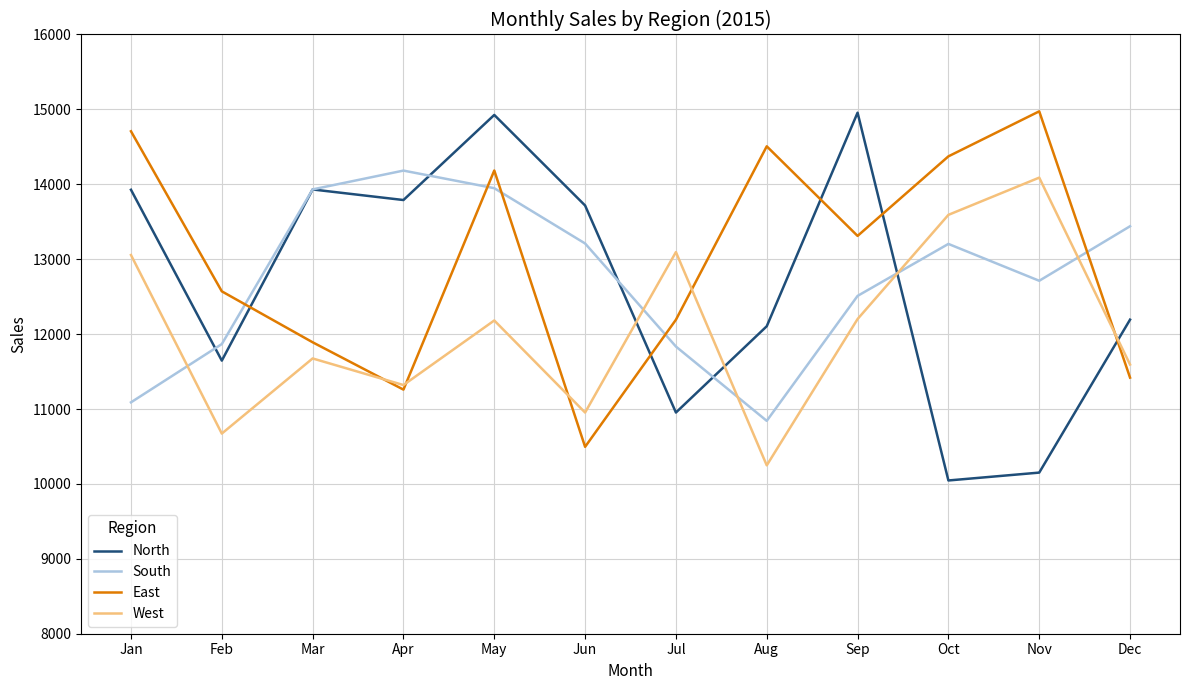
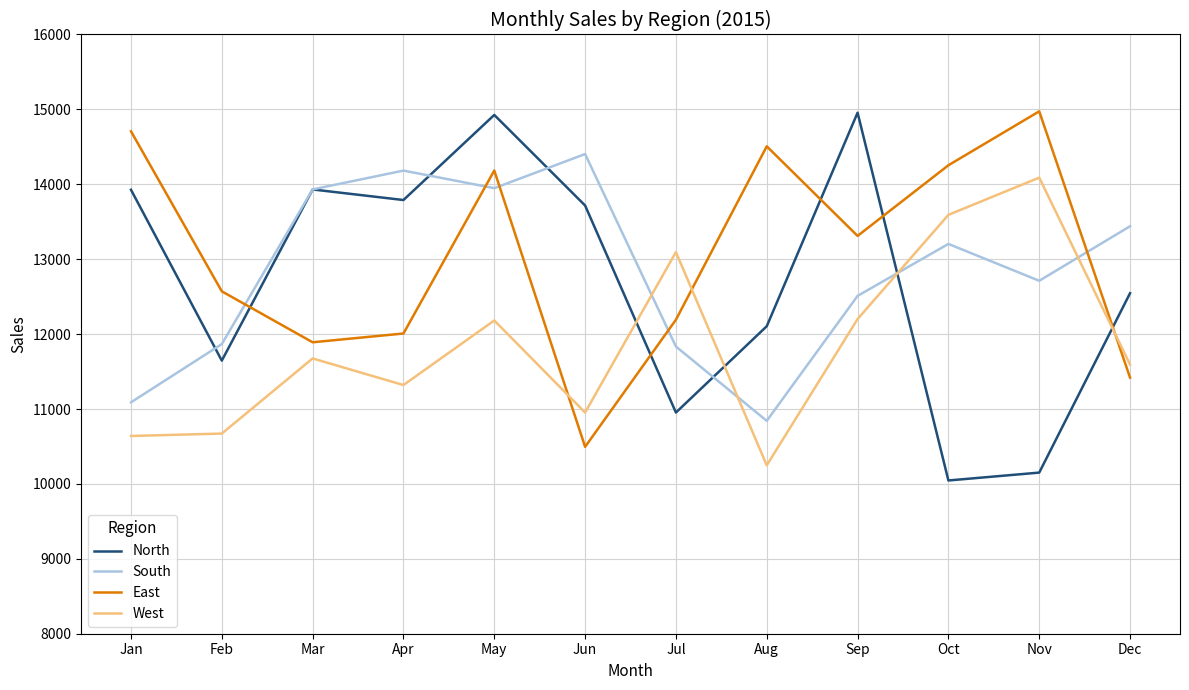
West, Jan: 13100 -> 10600
East, Apr: 11300 -> 12000
South, Jun: 13200 -> 14400
East, Oct: 14400 -> 14300
North, Dec: 12200 -> 12500
